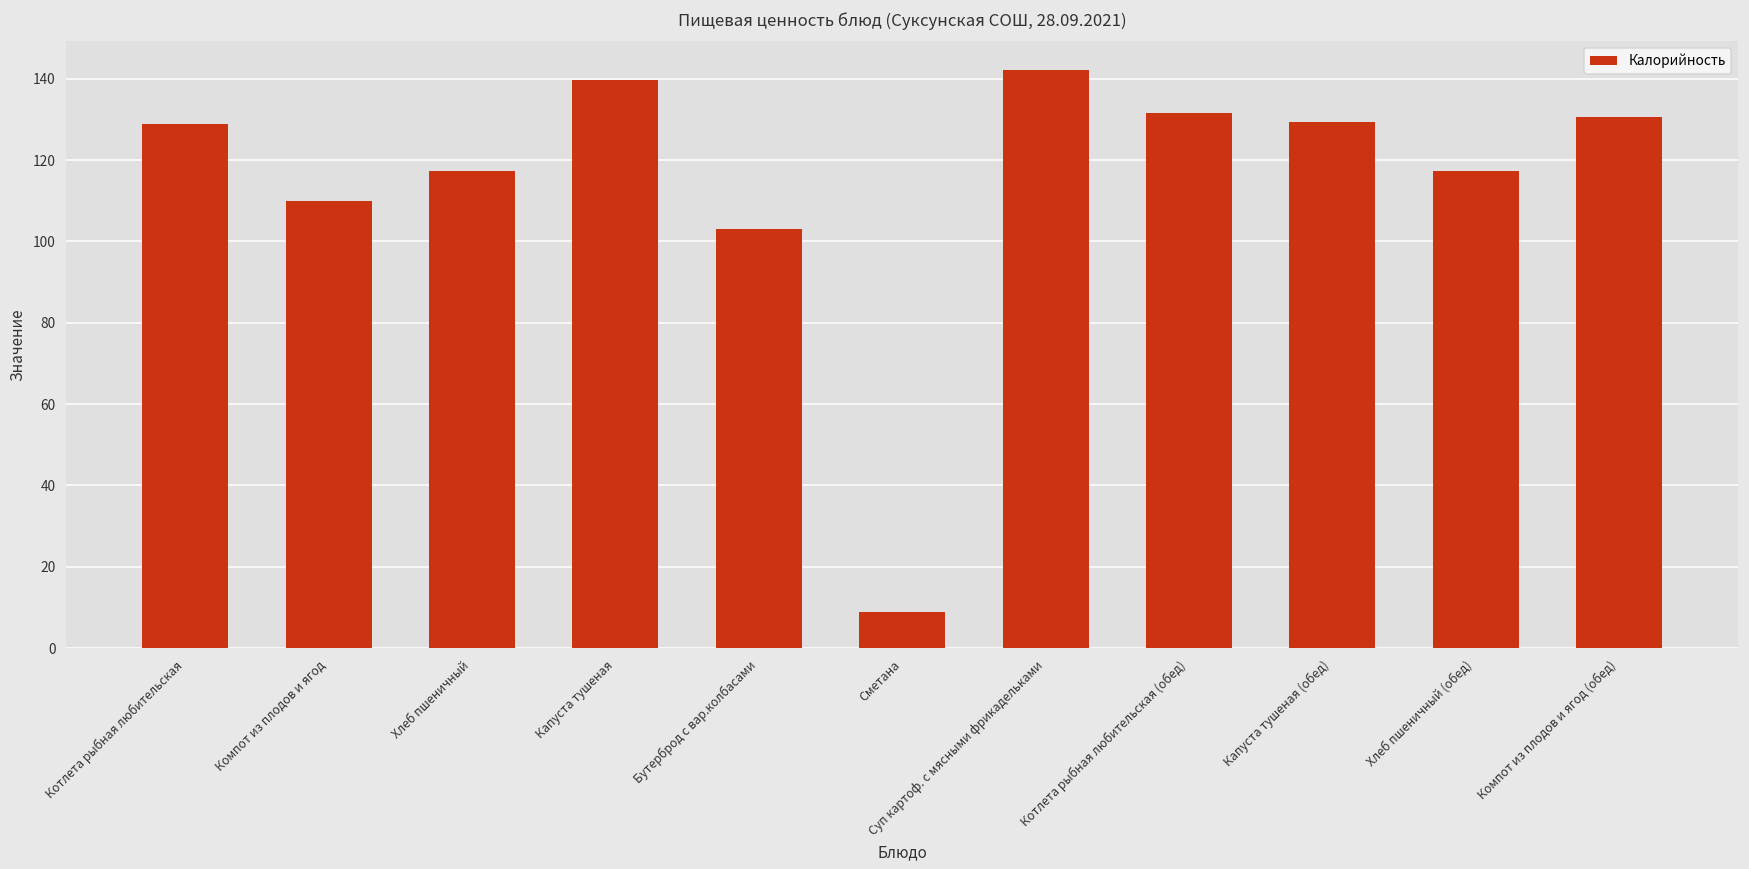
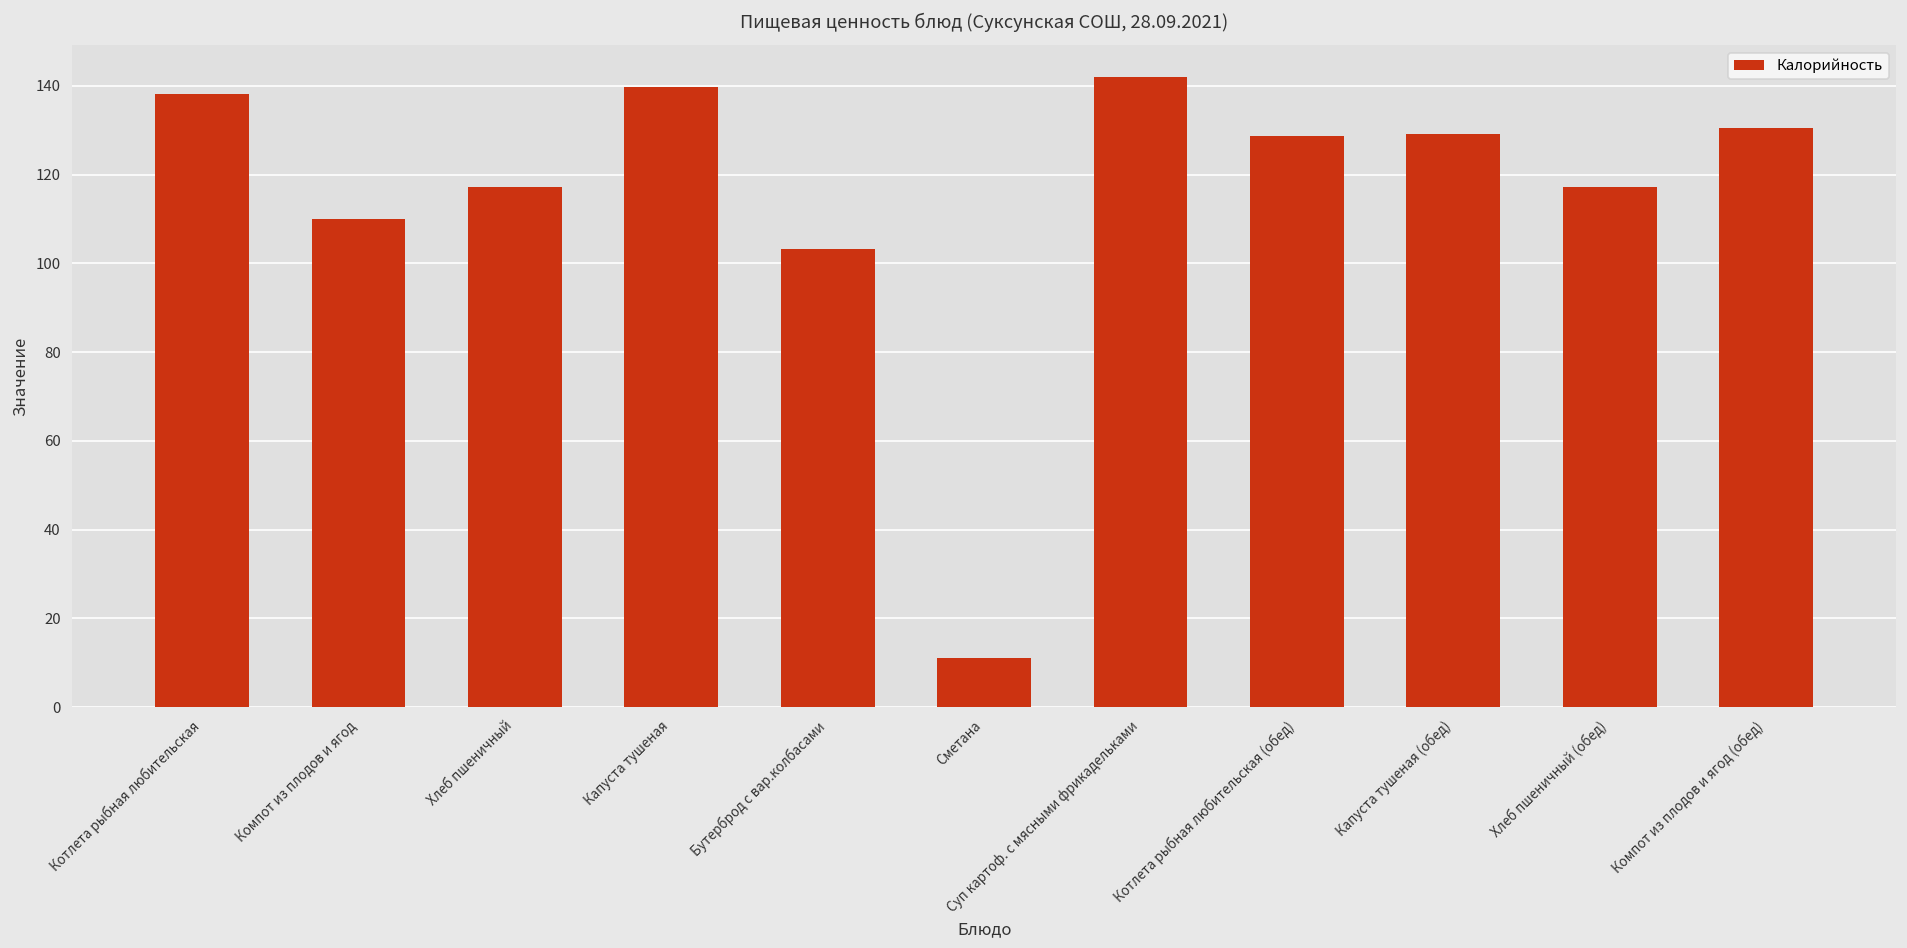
Котлета рыбная любительская: 129 -> 138
Сметана: 9 -> 11
Котлета рыбная любительская (обед): 132 -> 129
